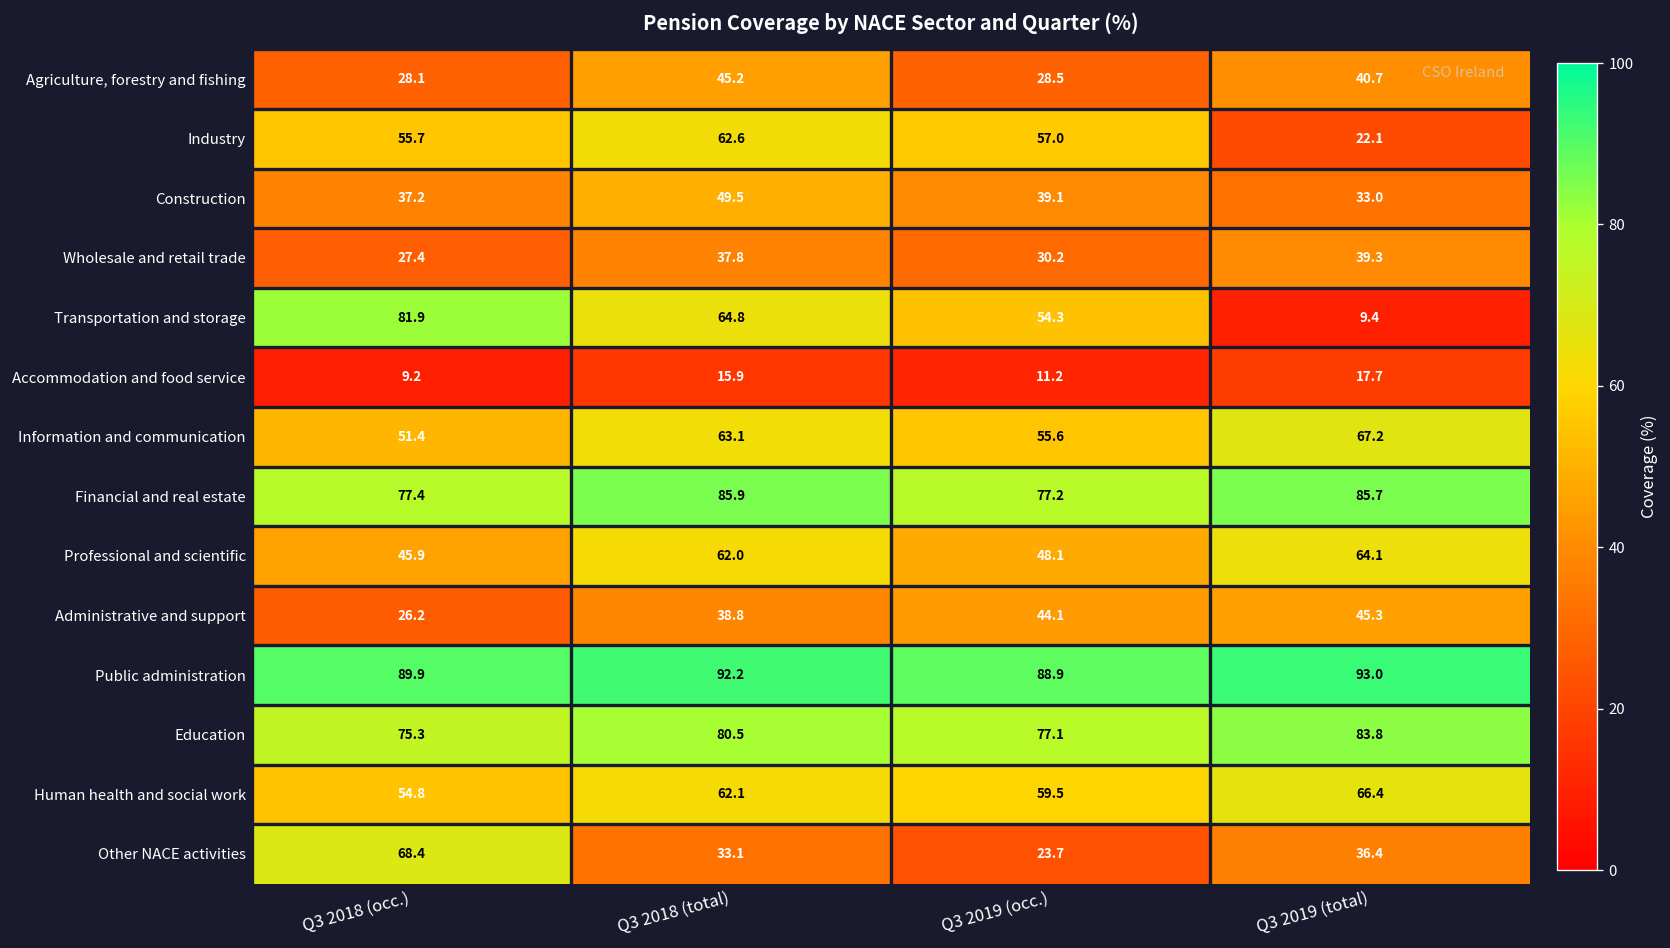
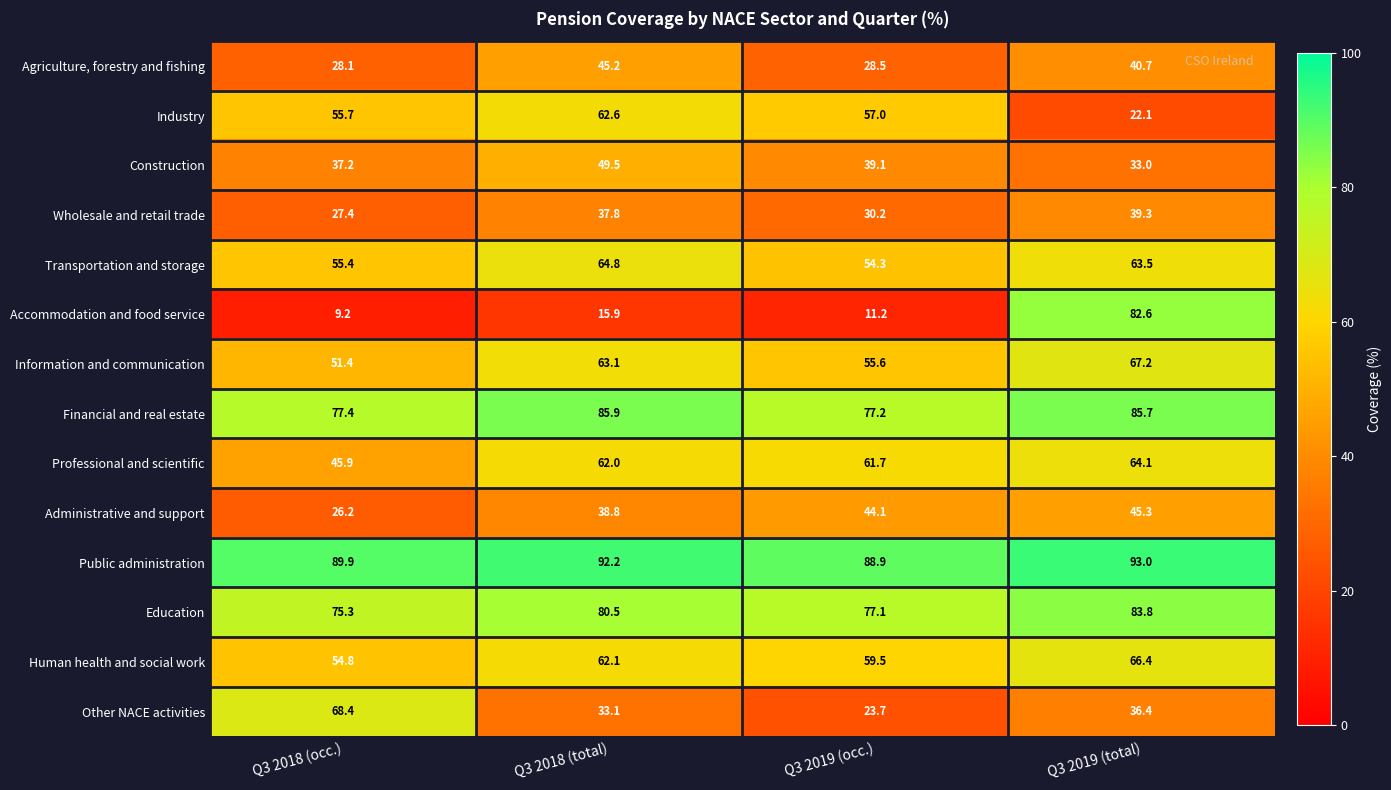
Transportation and storage, Q3 2018 (occ.): 81.9 -> 55.4
Transportation and storage, Q3 2019 (total): 9.4 -> 63.5
Accommodation and food service, Q3 2019 (total): 17.7 -> 82.6
Professional and scientific, Q3 2019 (occ.): 48.1 -> 61.7
